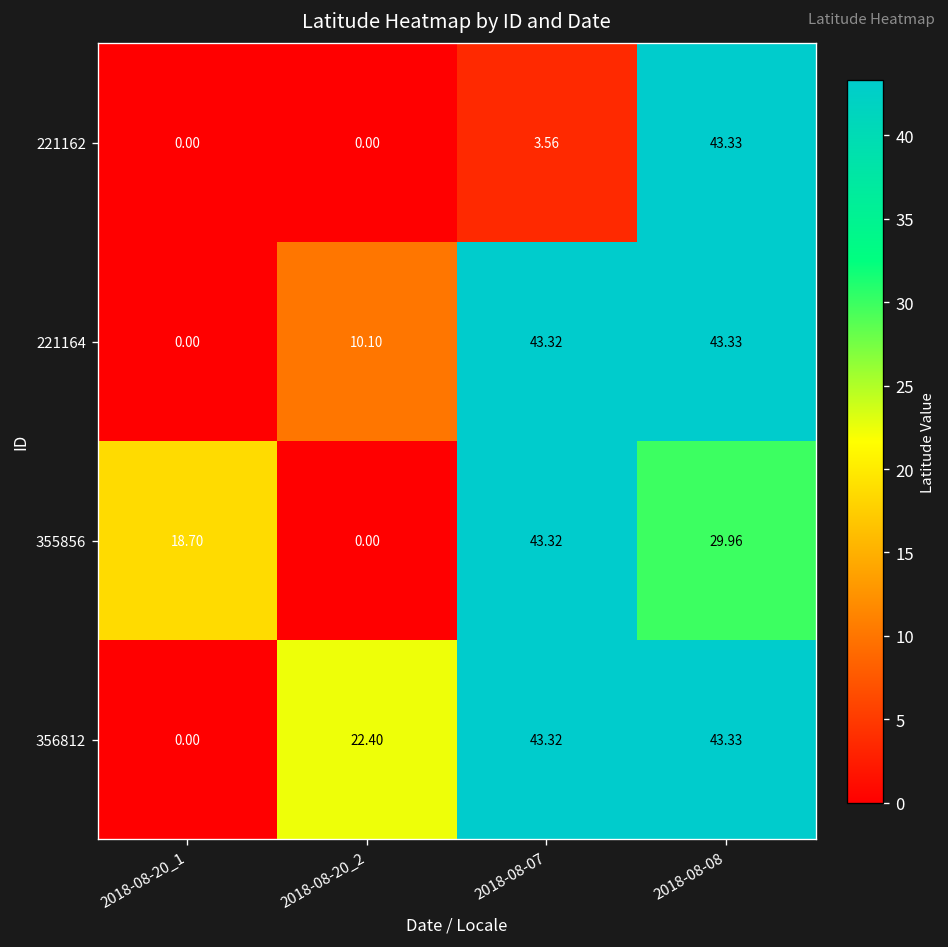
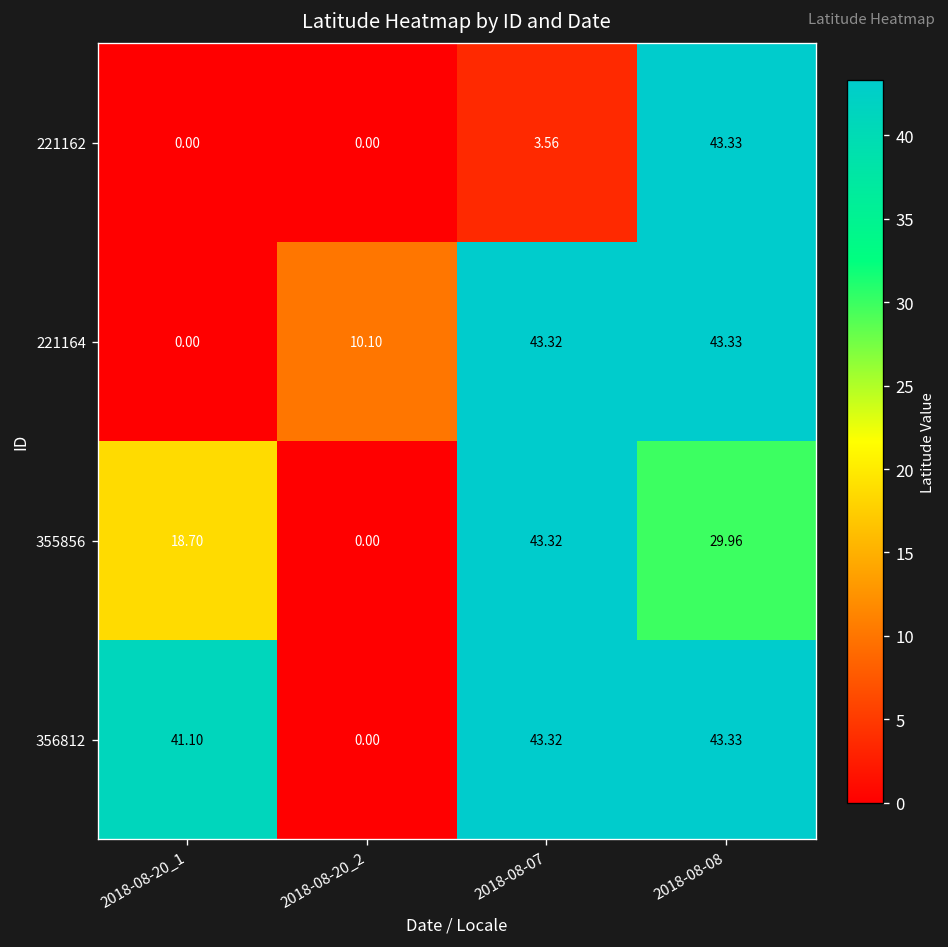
356812, 2018-08-20_1: 0.00 -> 41.10
356812, 2018-08-20_2: 22.40 -> 0.00
